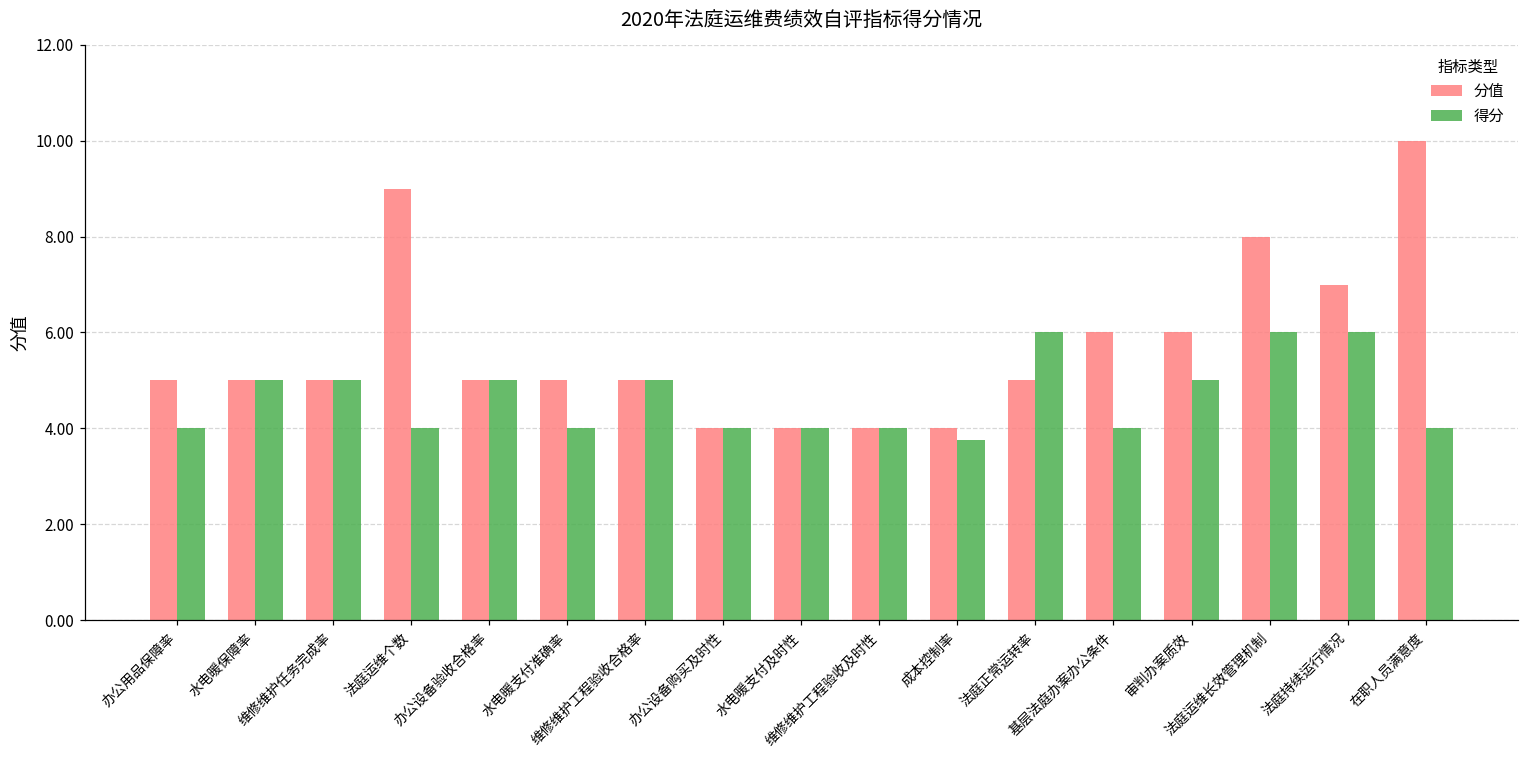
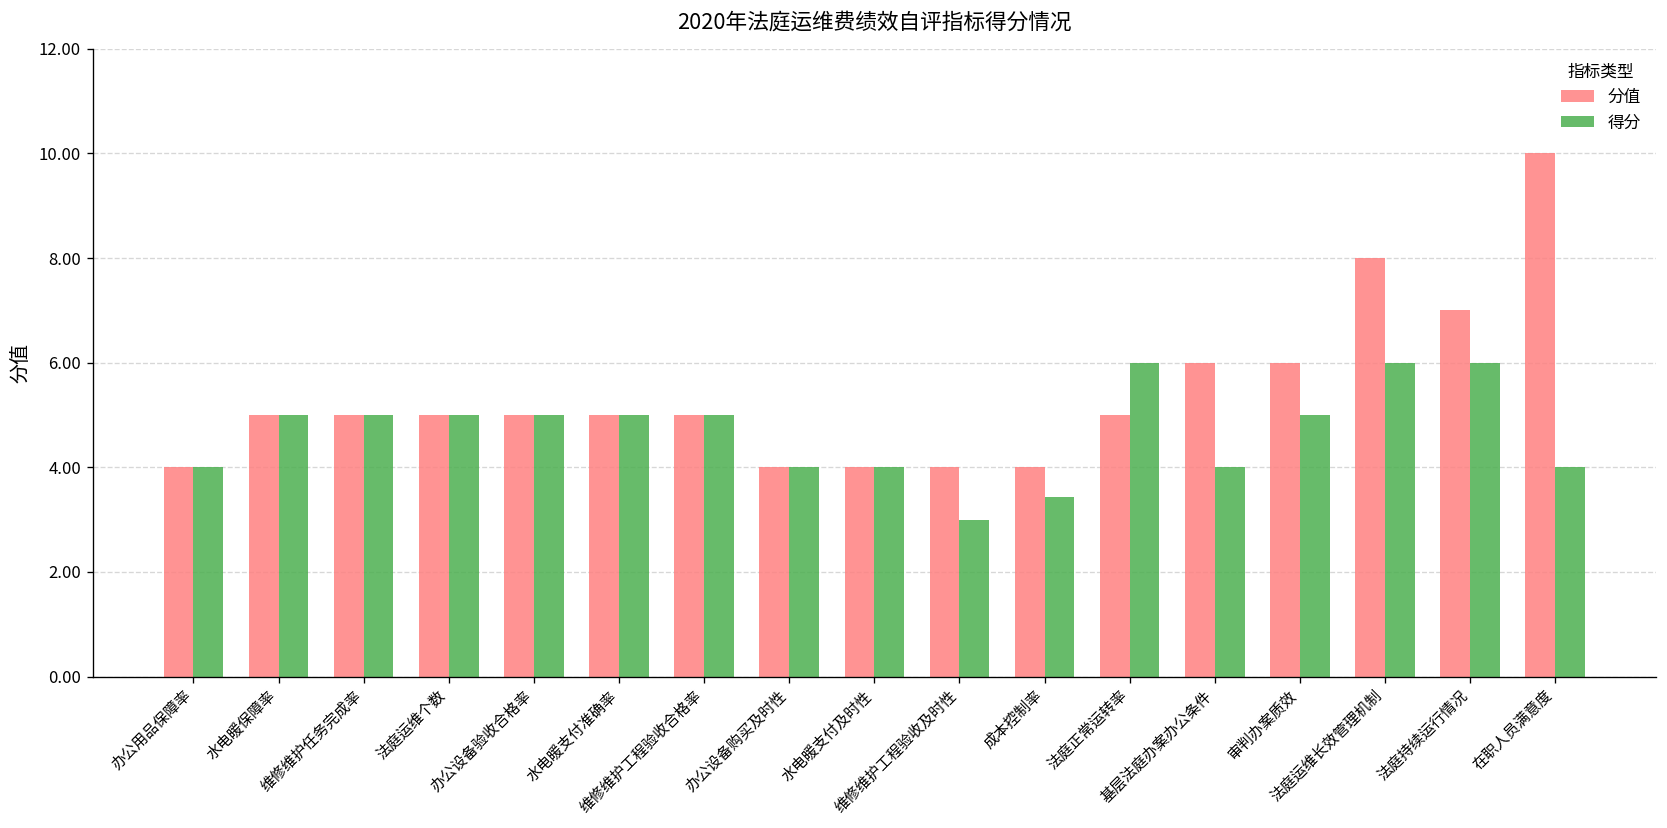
分值, 办公用品保障率: 5 -> 4
分值, 法庭运维个数: 9 -> 5
得分, 法庭运维个数: 4 -> 5
得分, 水电暖支付准确率: 4 -> 5
得分, 维修维护工程验收及时性: 4 -> 3
得分, 成本控制率: 3.8 -> 3.4
